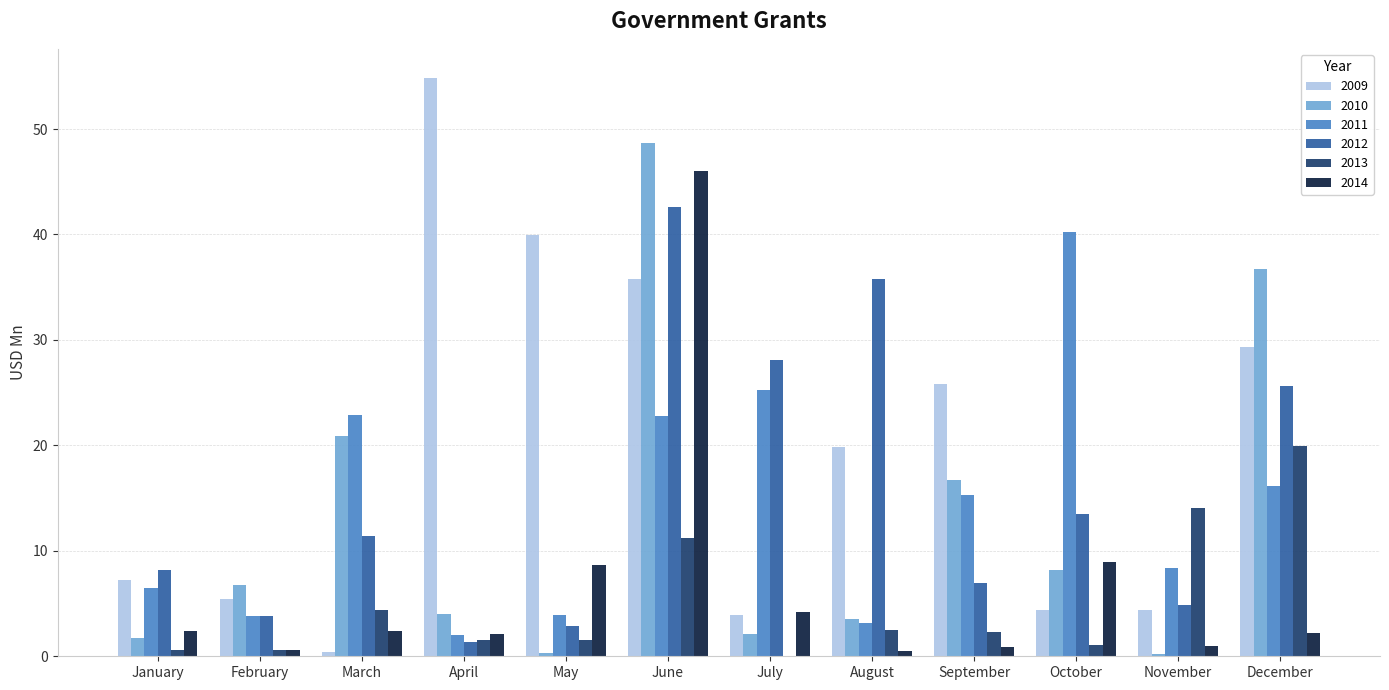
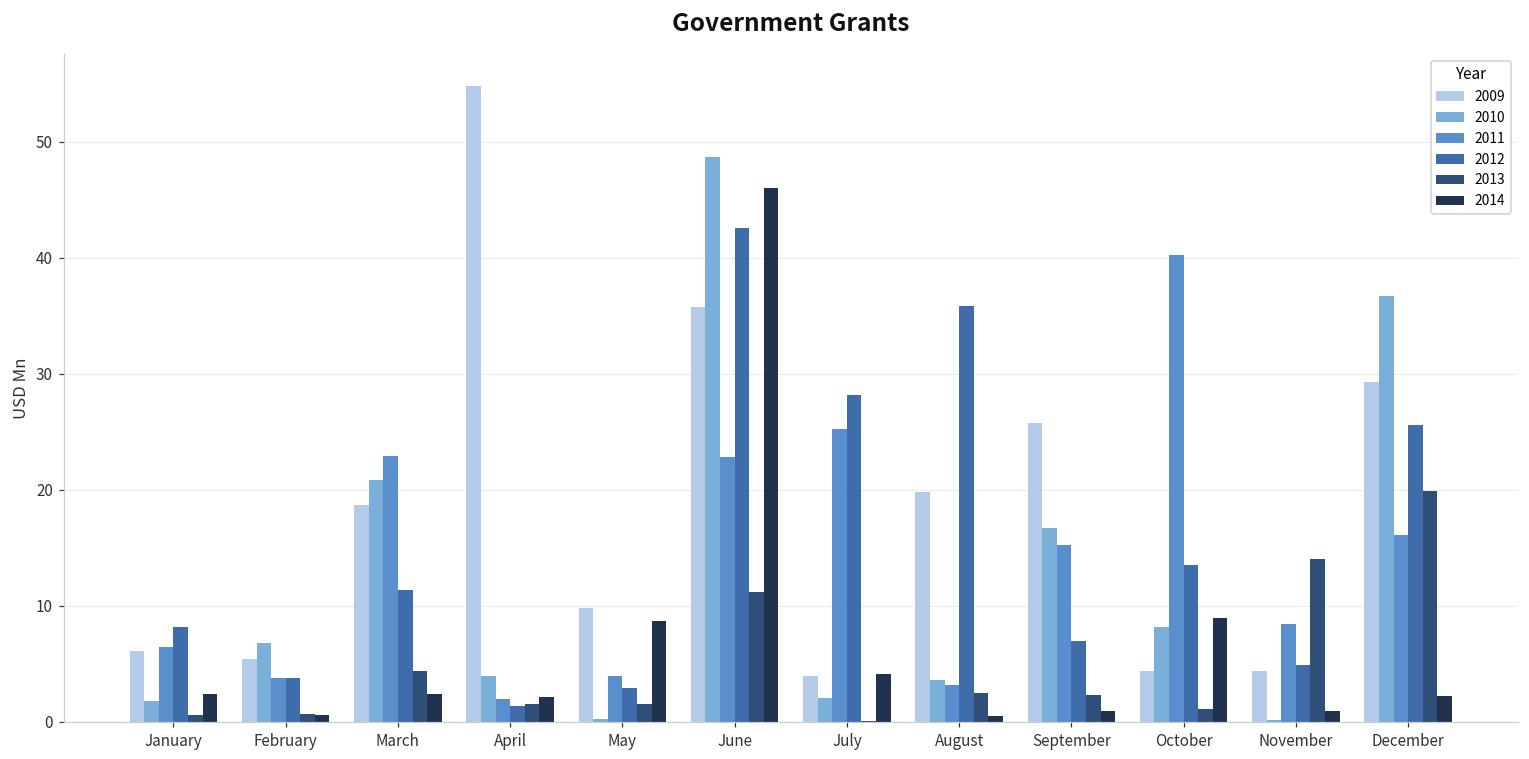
2009, January: 7.2 -> 6.1
2009, March: 0.4 -> 18.7
2009, May: 39.9 -> 9.8
